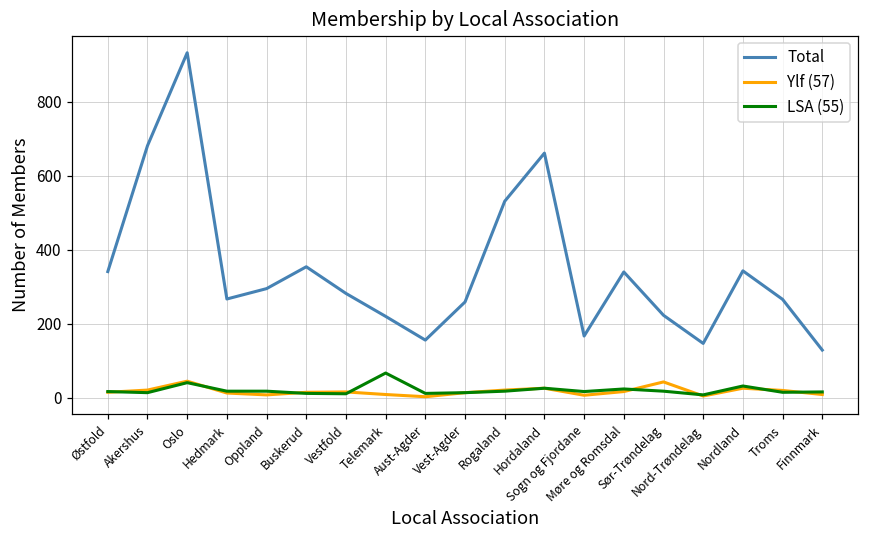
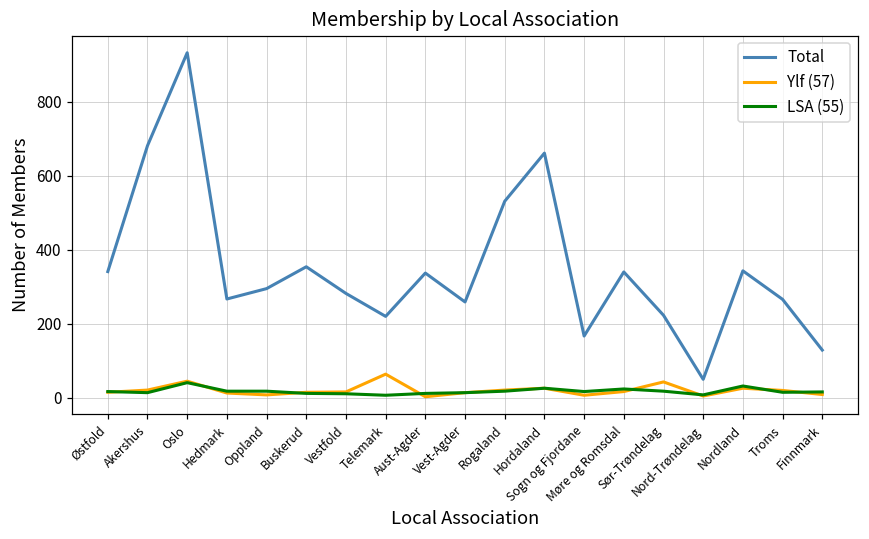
Ylf (57), Telemark: 10 -> 60
LSA (55), Telemark: 70 -> 10
Total, Aust-Agder: 160 -> 340
Total, Nord-Trøndelag: 150 -> 50
